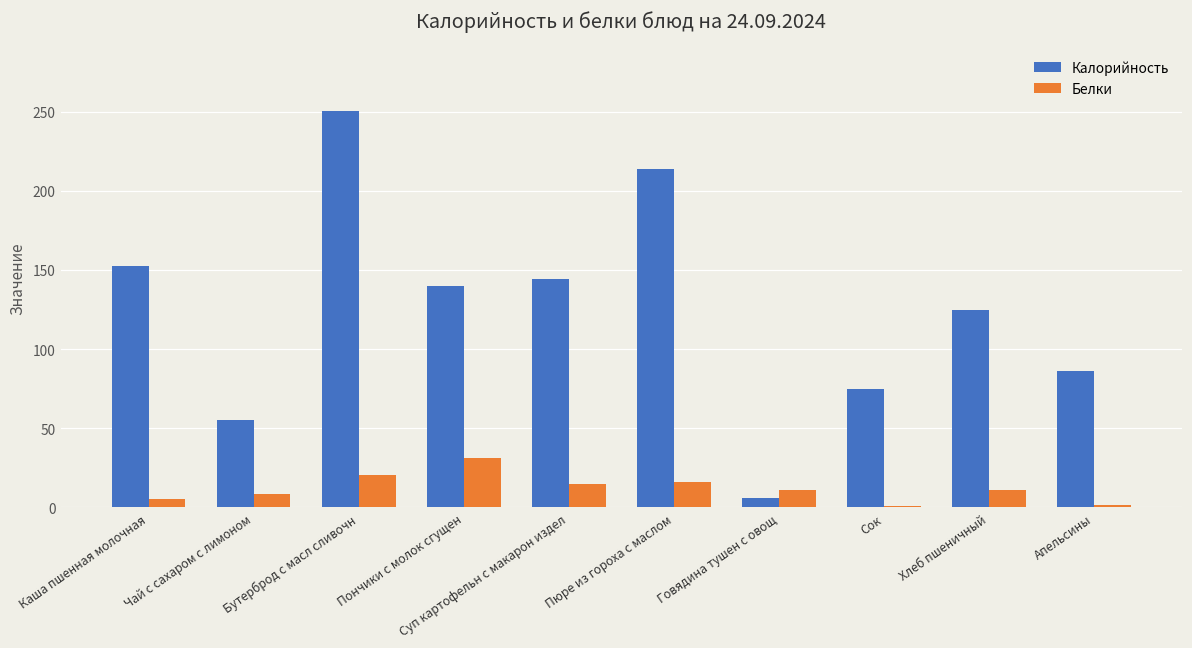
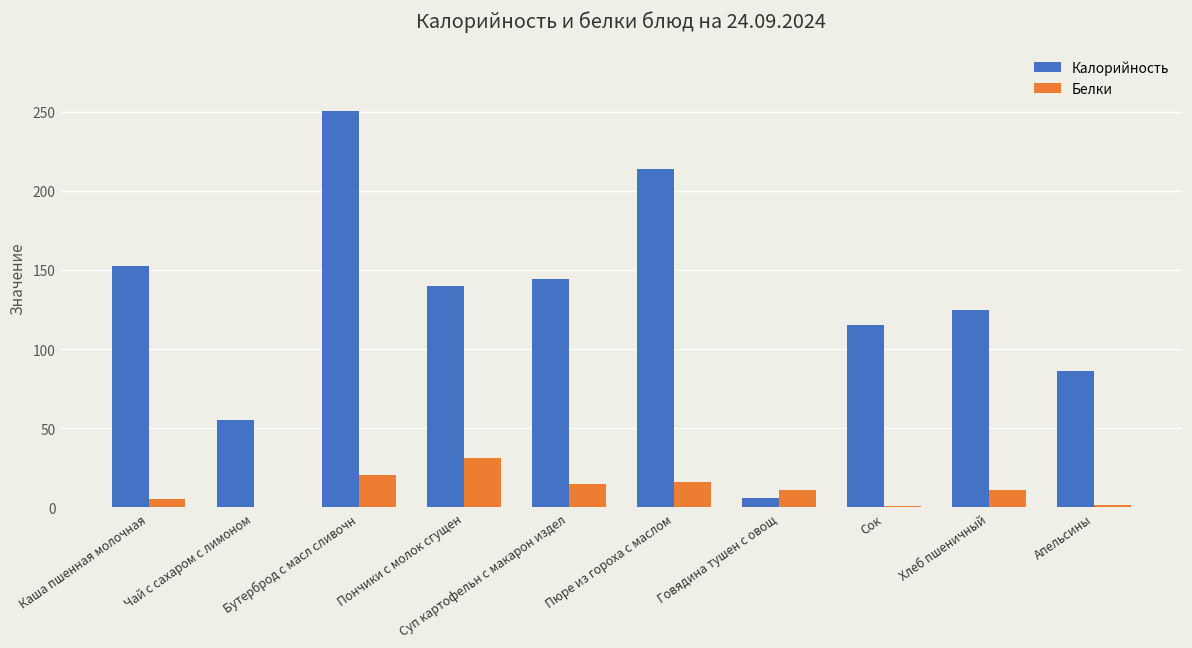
Белки, Чай с сахаром с лимоном: 8 -> 0
Калорийность, Сок: 75 -> 115
